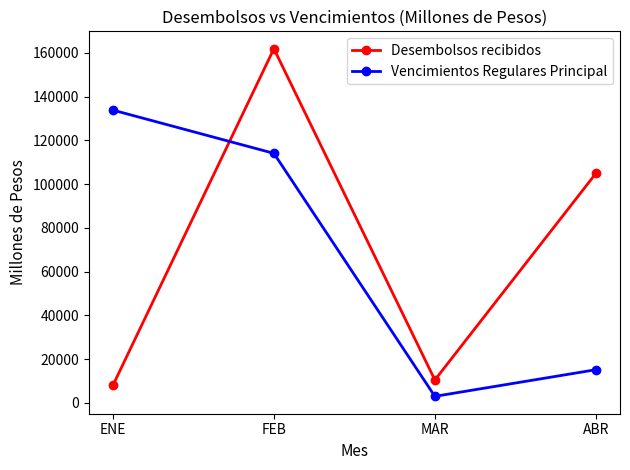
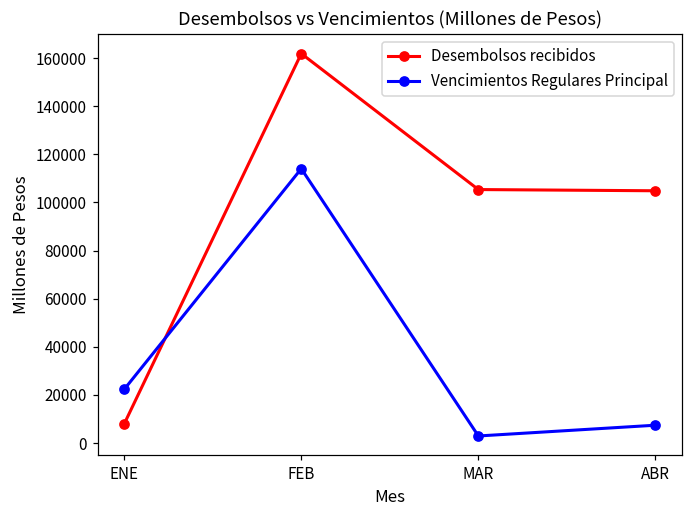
Vencimientos Regulares Principal, ENE: 134000 -> 22000
Desembolsos recibidos, MAR: 10000 -> 105000
Vencimientos Regulares Principal, ABR: 15000 -> 7000
